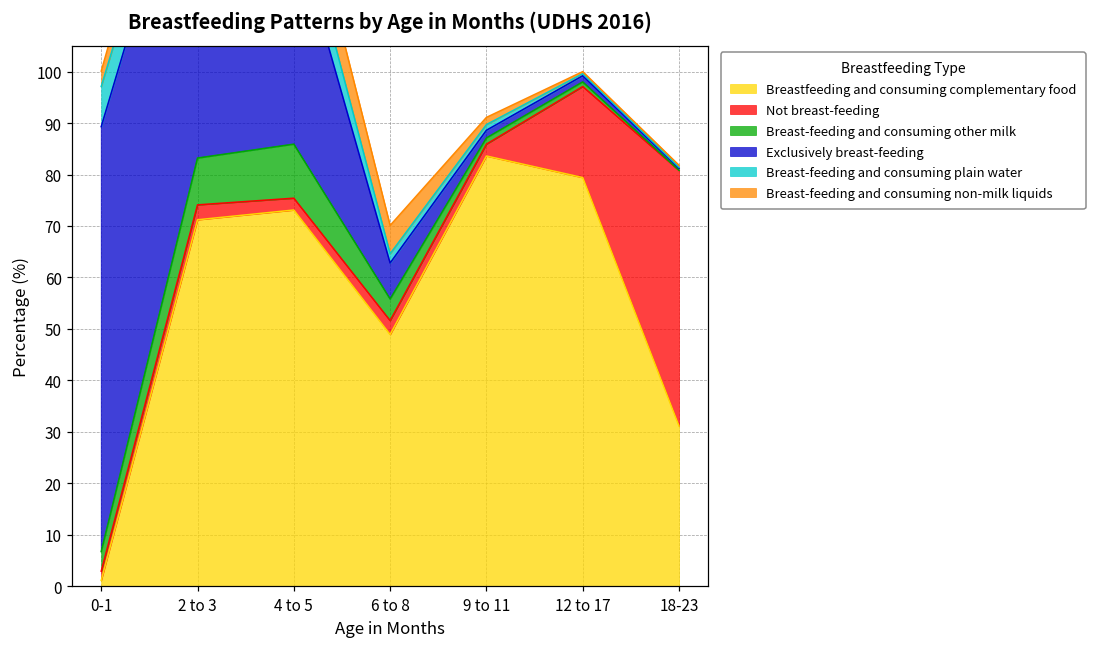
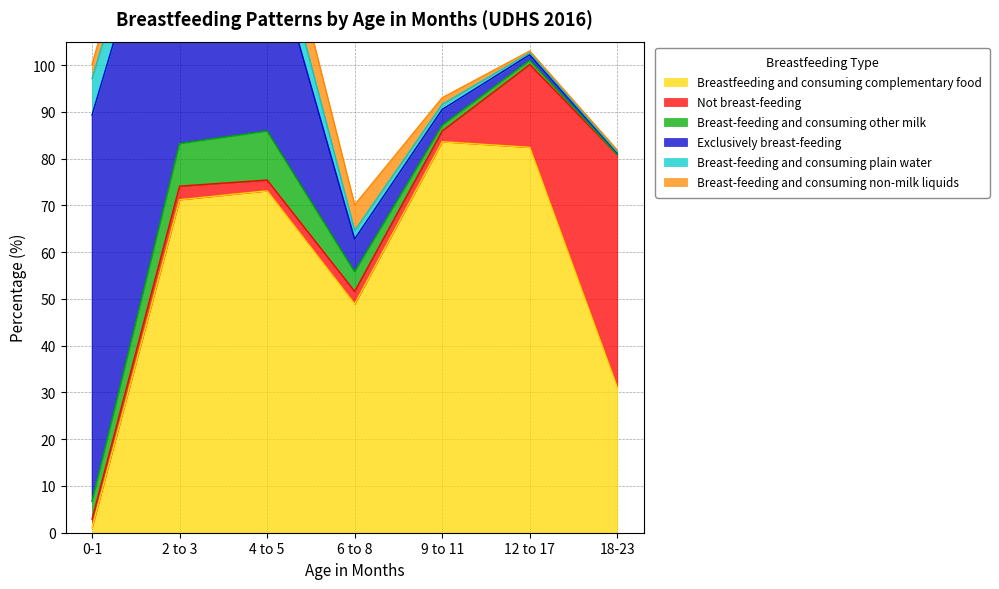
Exclusively breast-feeding, 9 to 11: 2 -> 3
Breastfeeding and consuming complementary food, 12 to 17: 79 -> 82
